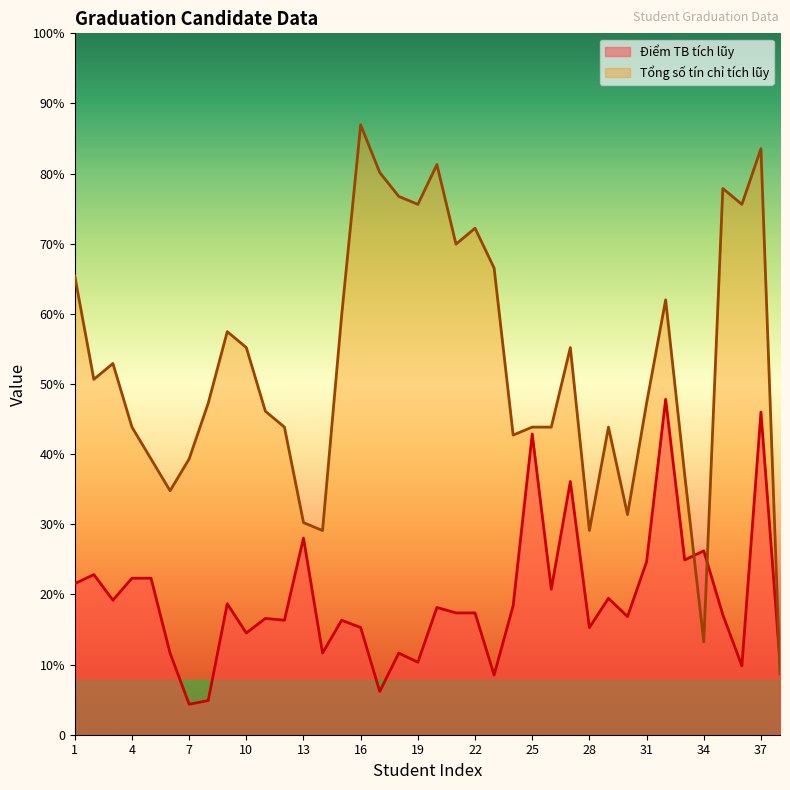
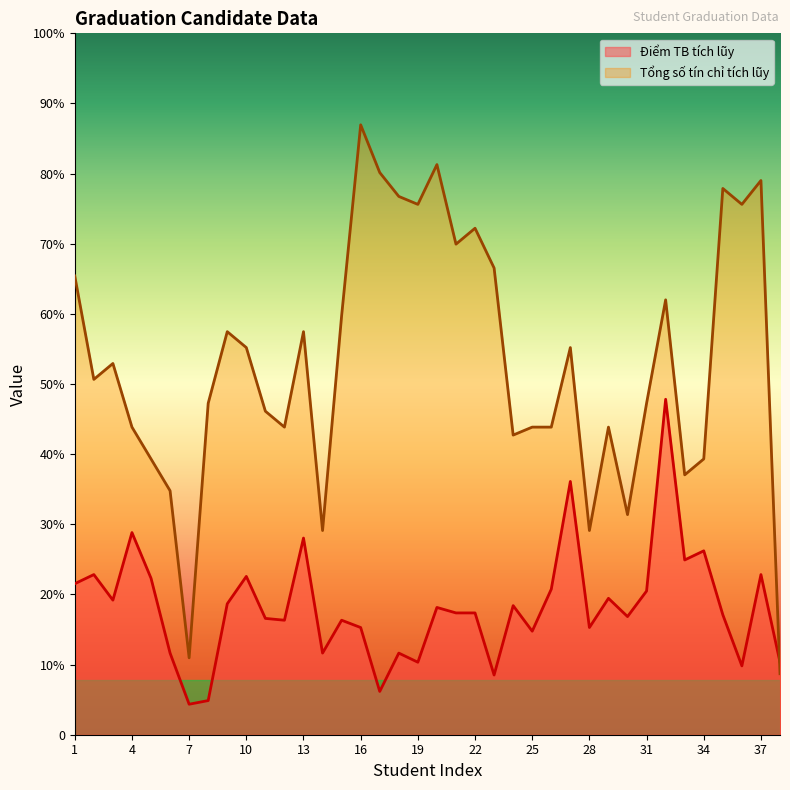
Điểm TB tích lũy, 4: 22% -> 29%
Tổng số tín chỉ tích lũy, 7: 39% -> 11%
Điểm TB tích lũy, 10: 15% -> 23%
Tổng số tín chỉ tích lũy, 13: 30% -> 57%
Điểm TB tích lũy, 25: 43% -> 15%
Điểm TB tích lũy, 31: 25% -> 20%
Tổng số tín chỉ tích lũy, 34: 13% -> 39%
Điểm TB tích lũy, 37: 46% -> 23%
Tổng số tín chỉ tích lũy, 37: 84% -> 79%
